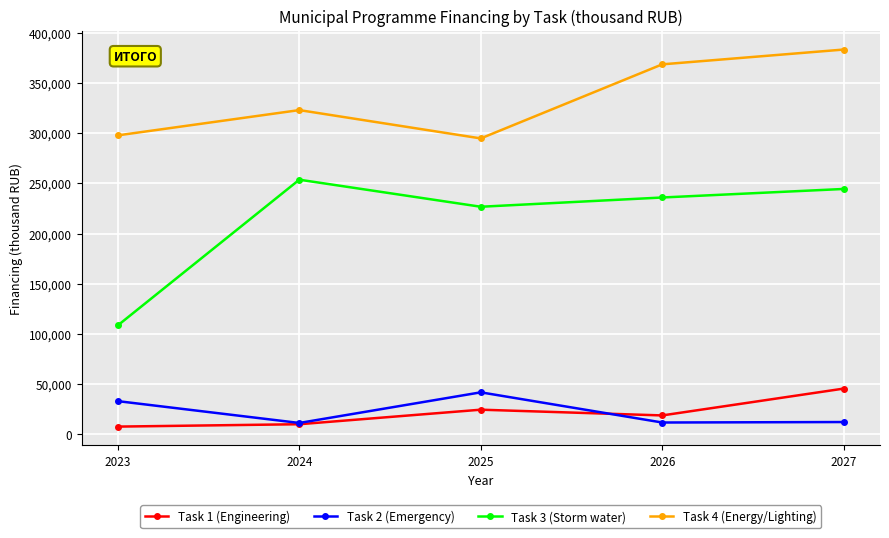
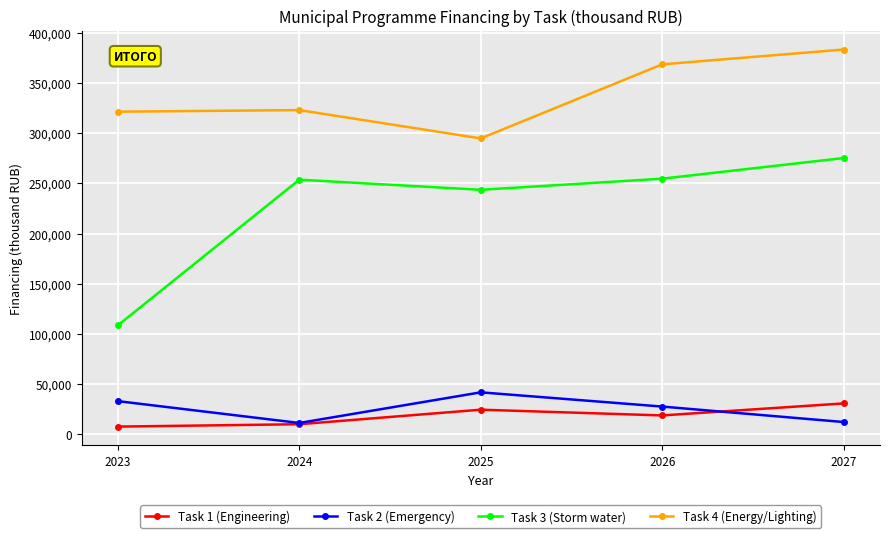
Task 4 (Energy/Lighting), 2023: 298,000 -> 321,000
Task 3 (Storm water), 2025: 227,000 -> 244,000
Task 2 (Emergency), 2026: 12,000 -> 28,000
Task 3 (Storm water), 2026: 236,000 -> 255,000
Task 1 (Engineering), 2027: 46,000 -> 31,000
Task 3 (Storm water), 2027: 244,000 -> 275,000
